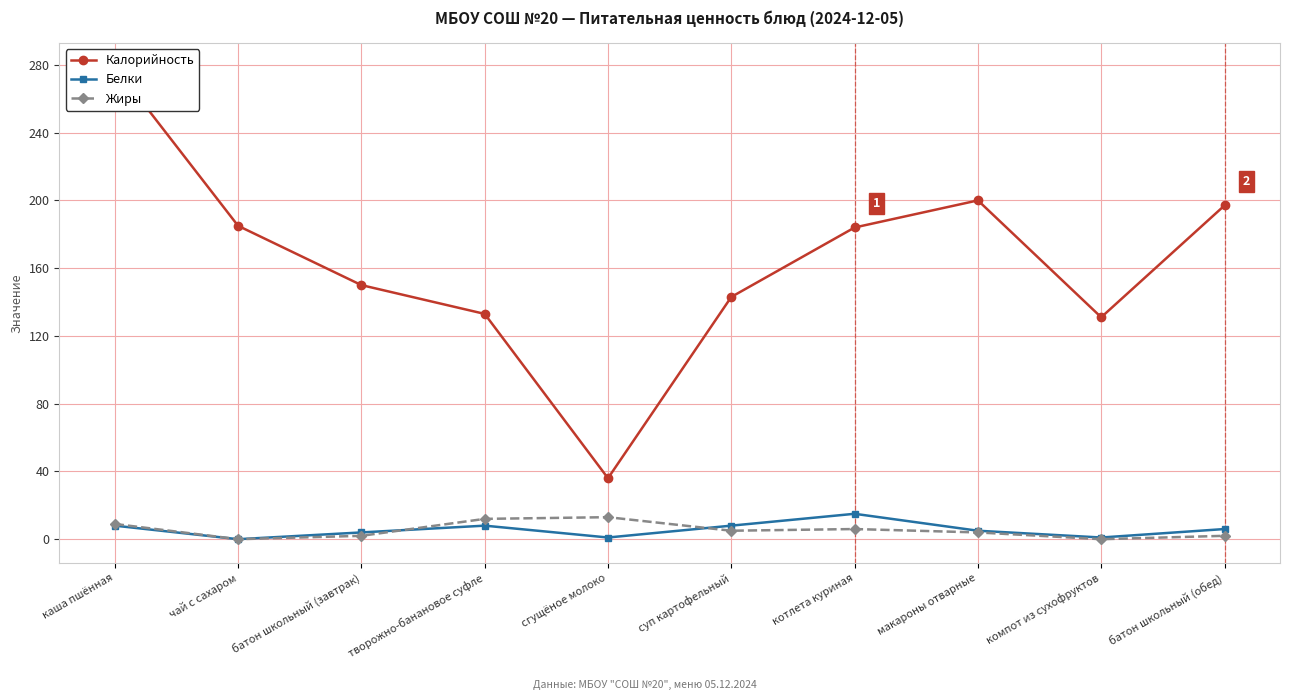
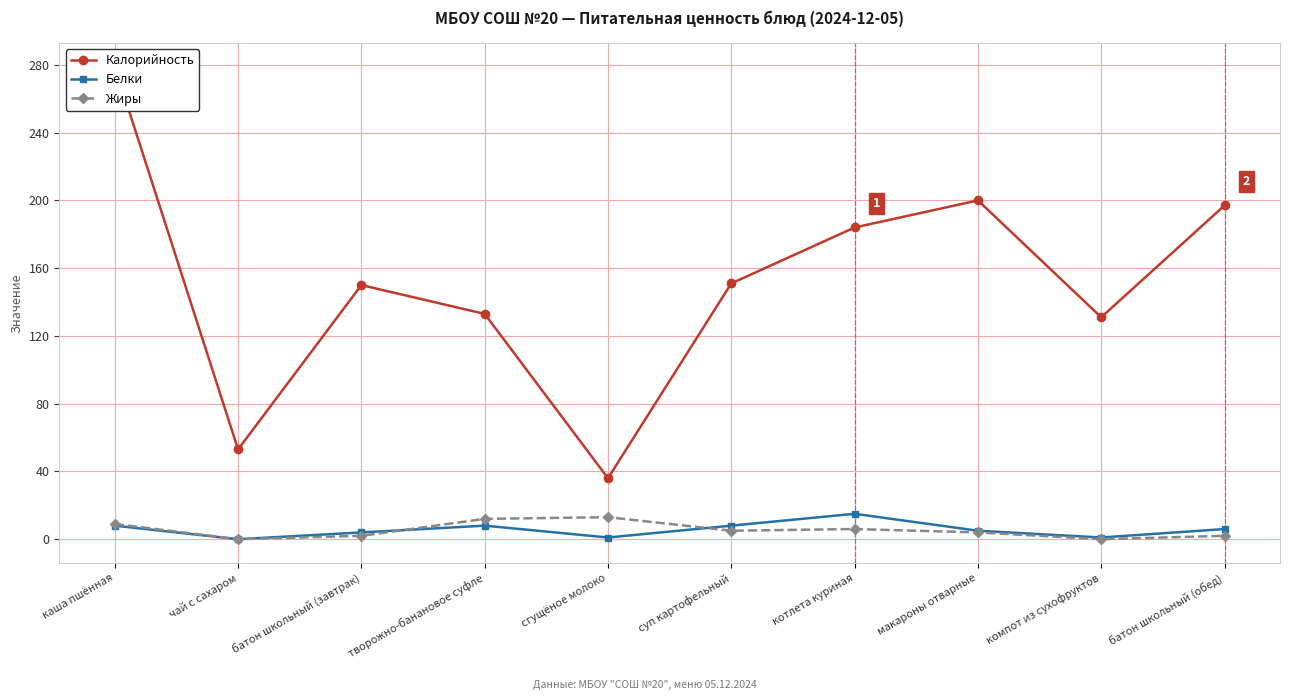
Калорийность, чай с сахаром: 185 -> 53
Калорийность, суп картофельный: 143 -> 151
